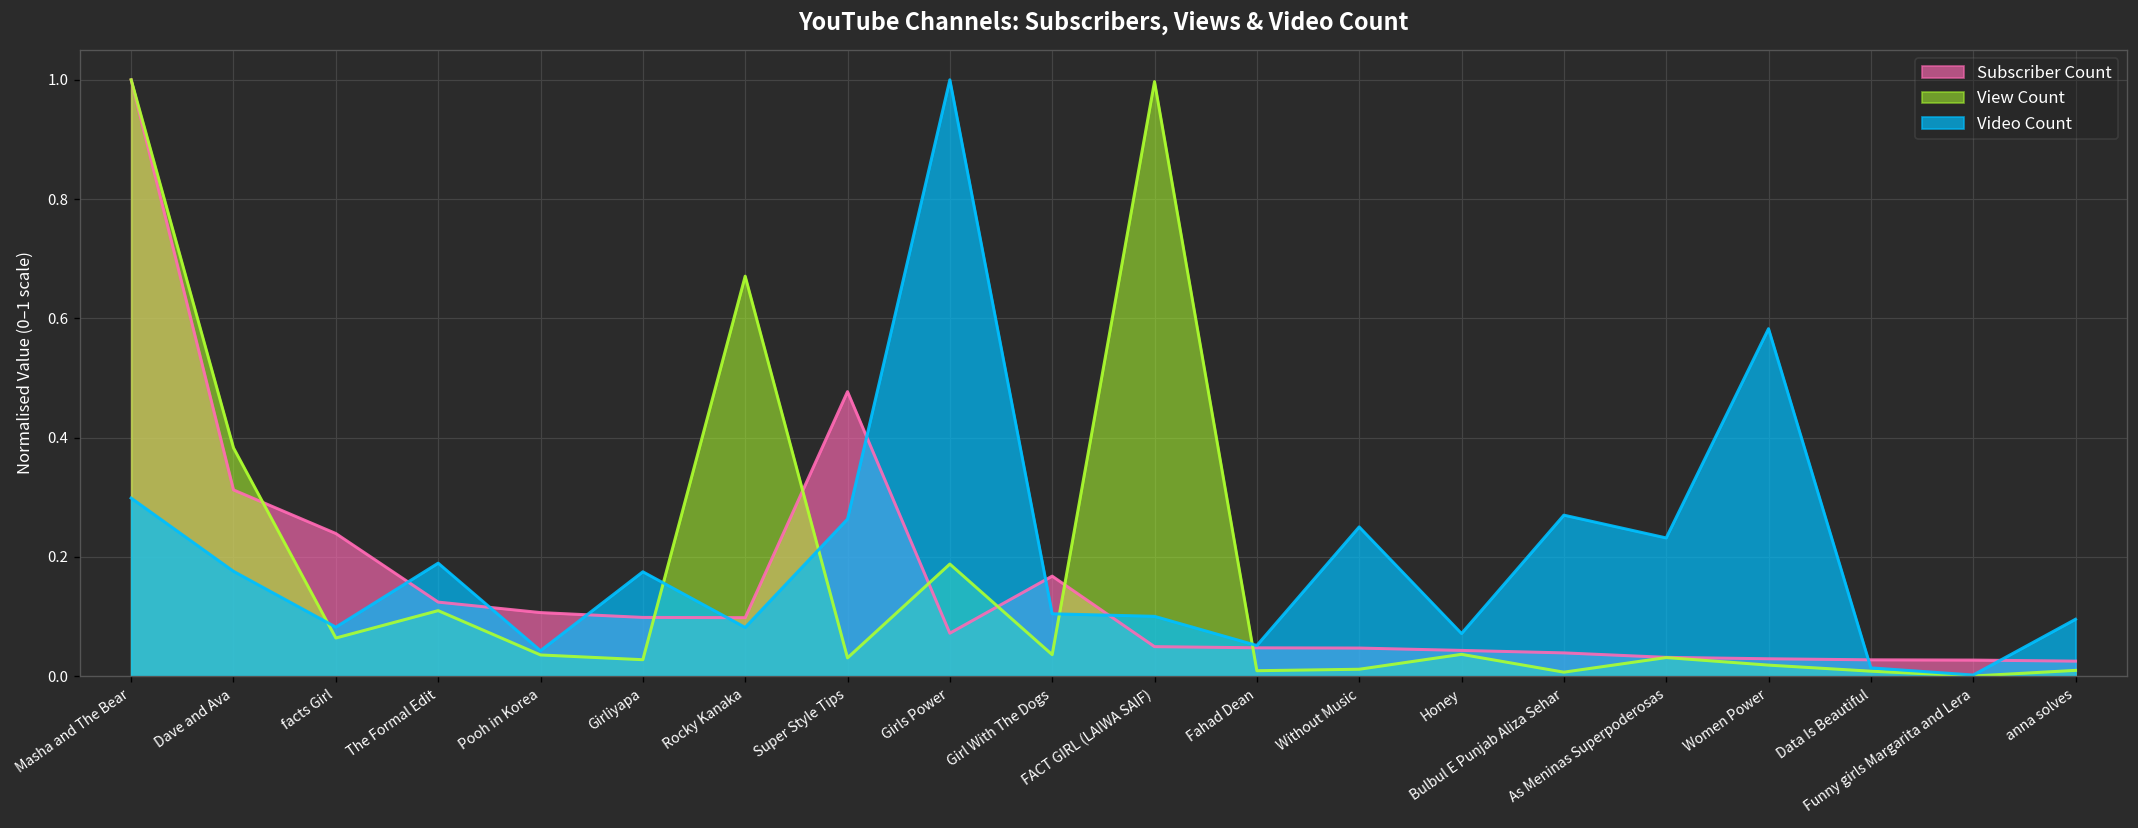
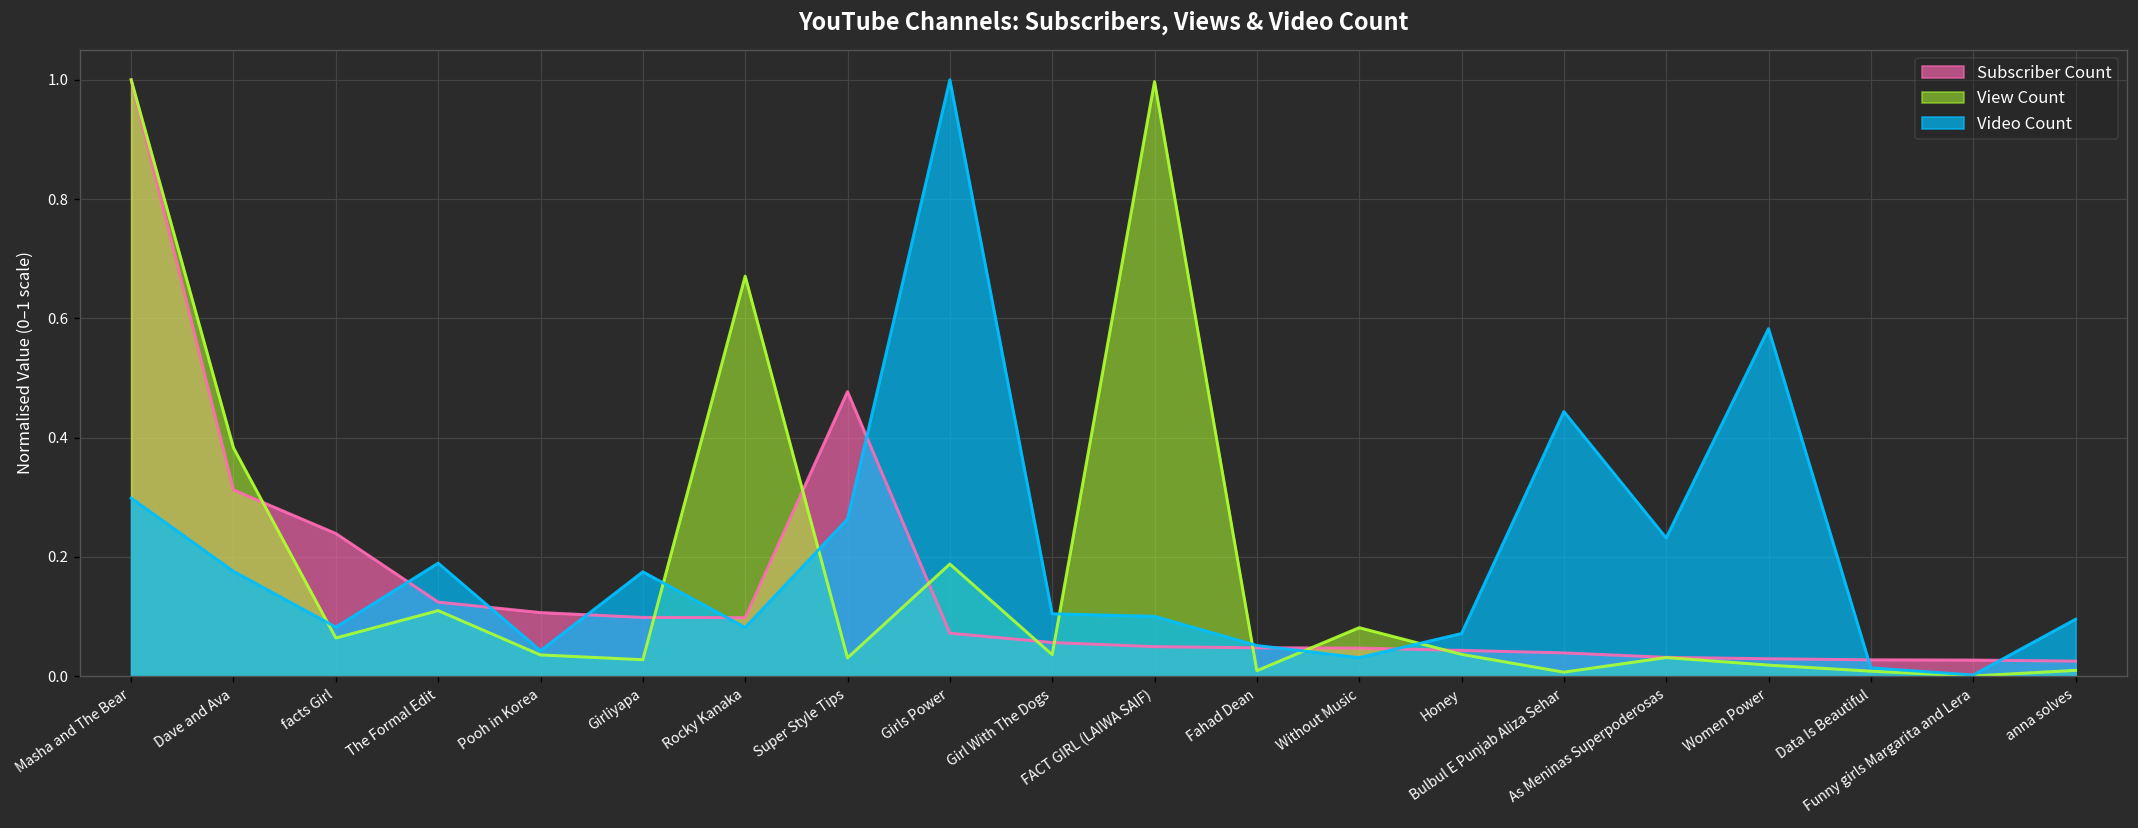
Subscriber Count, Girl With The Dogs: 0.17 -> 0.06
View Count, Without Music: 0.01 -> 0.08
Video Count, Without Music: 0.25 -> 0.03
Video Count, Bulbul E Punjab Aliza Sehar: 0.27 -> 0.44
